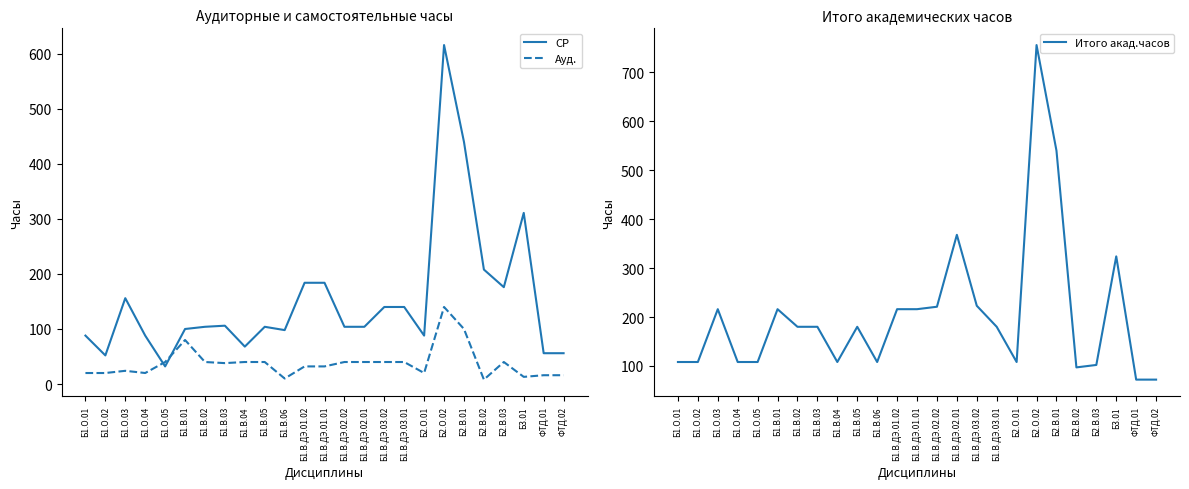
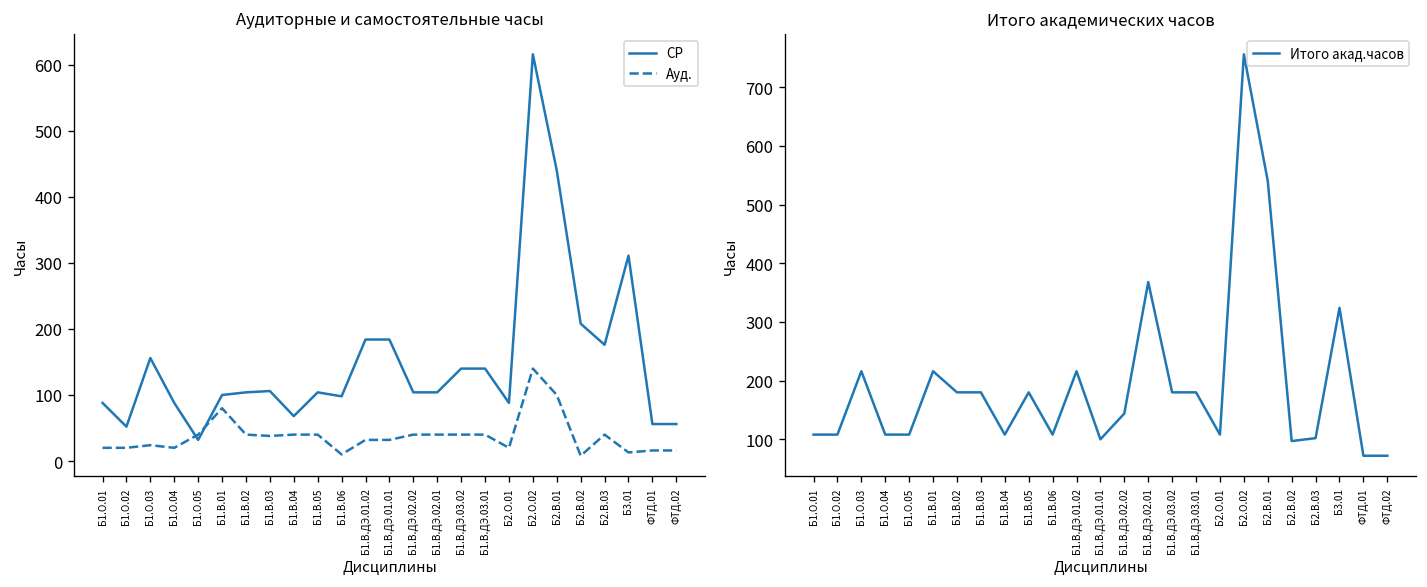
Итого академических часов, Б1.В.ДЭ.01.01: 220 -> 100
Итого академических часов, Б1.В.ДЭ.02.02: 220 -> 140
Итого академических часов, Б1.В.ДЭ.03.02: 220 -> 180
